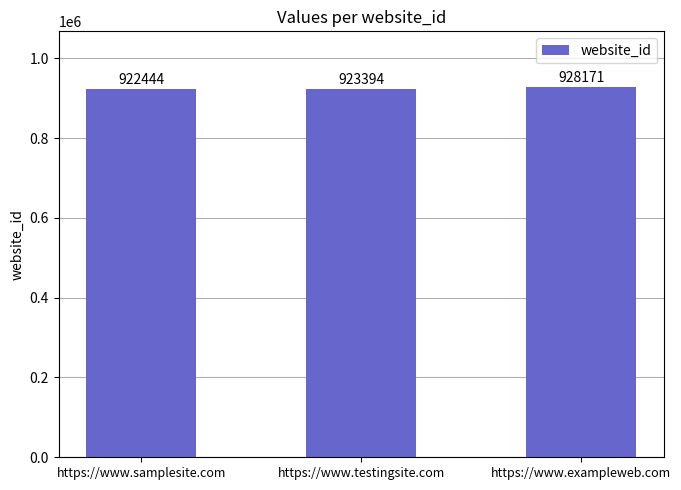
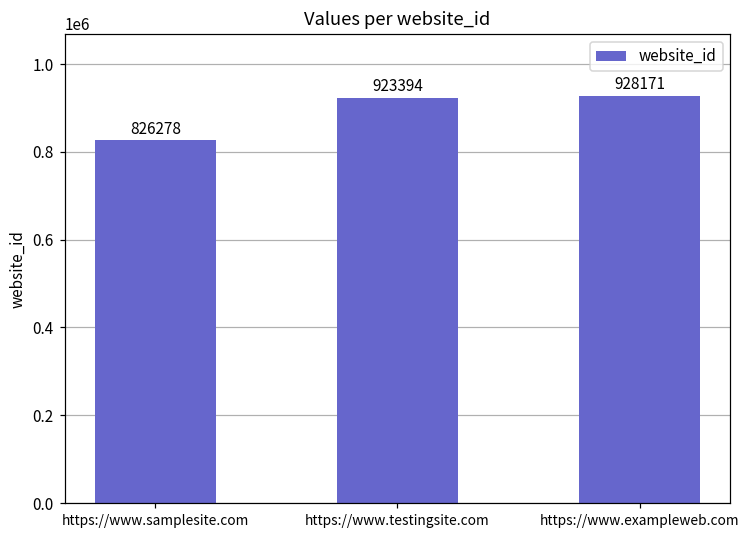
https://www.samplesite.com: 922444 -> 826278
